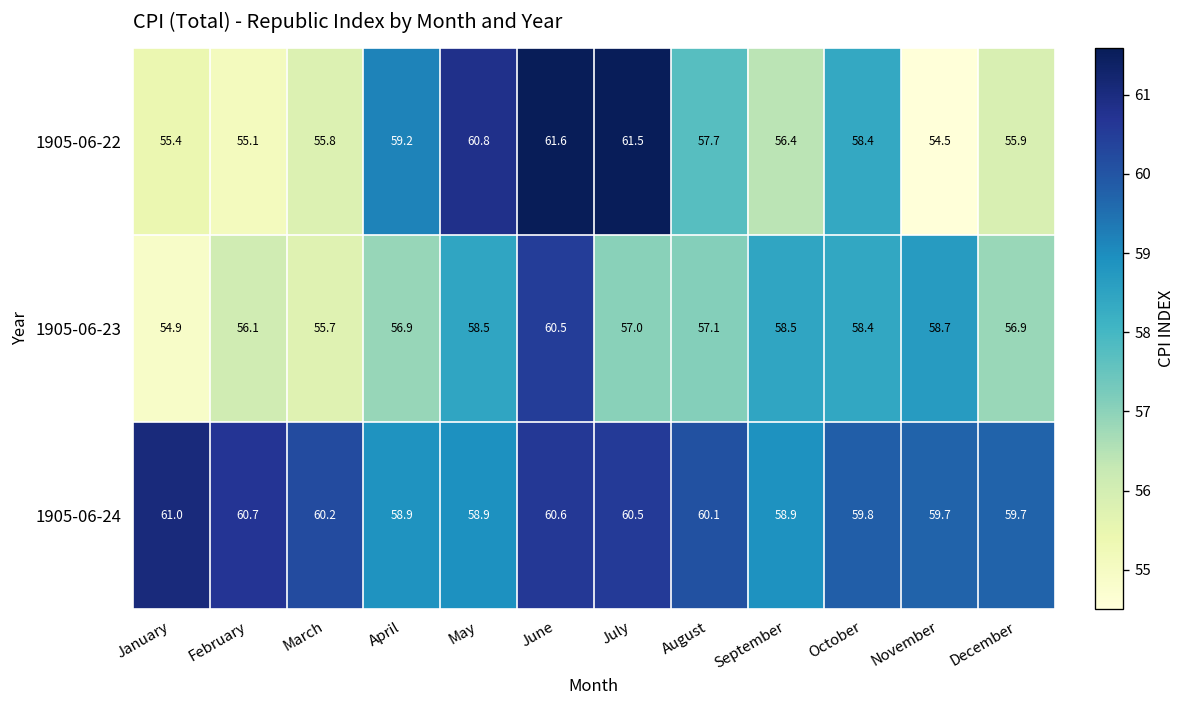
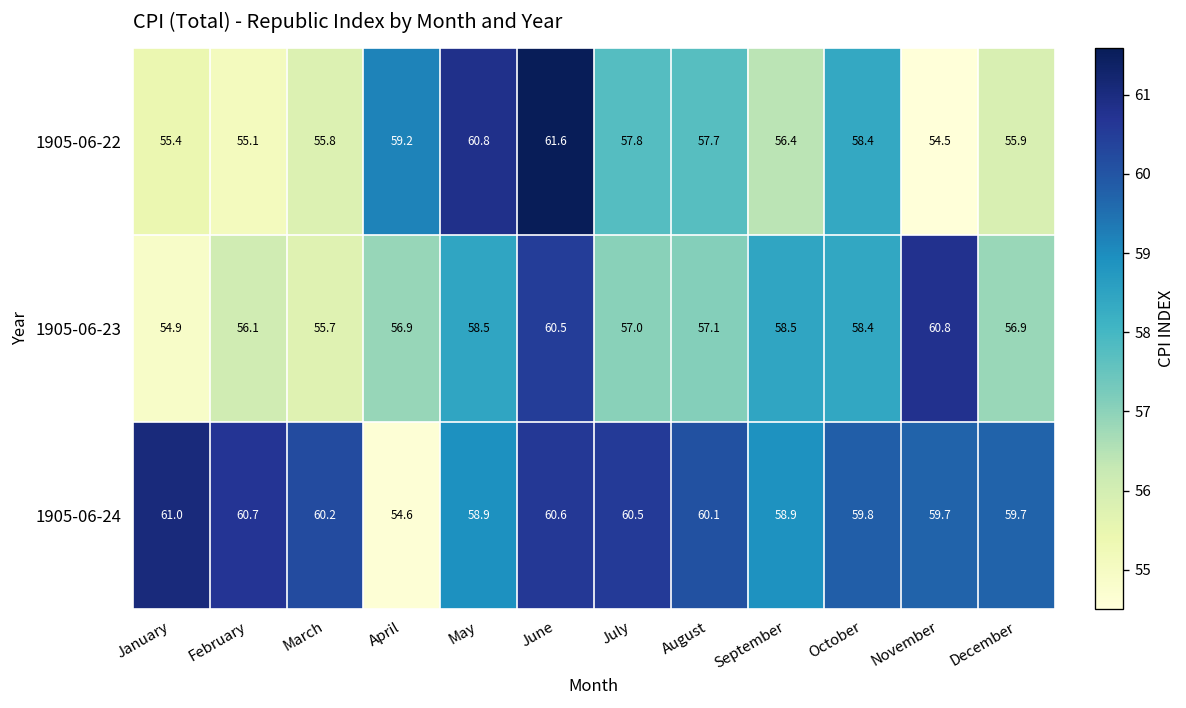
1905-06-22, July: 61.5 -> 57.8
1905-06-23, November: 58.7 -> 60.8
1905-06-24, April: 58.9 -> 54.6
